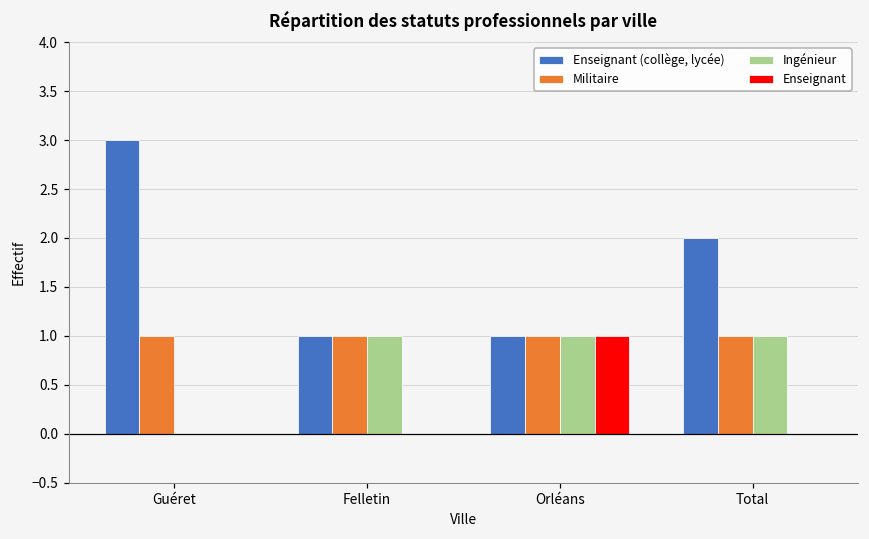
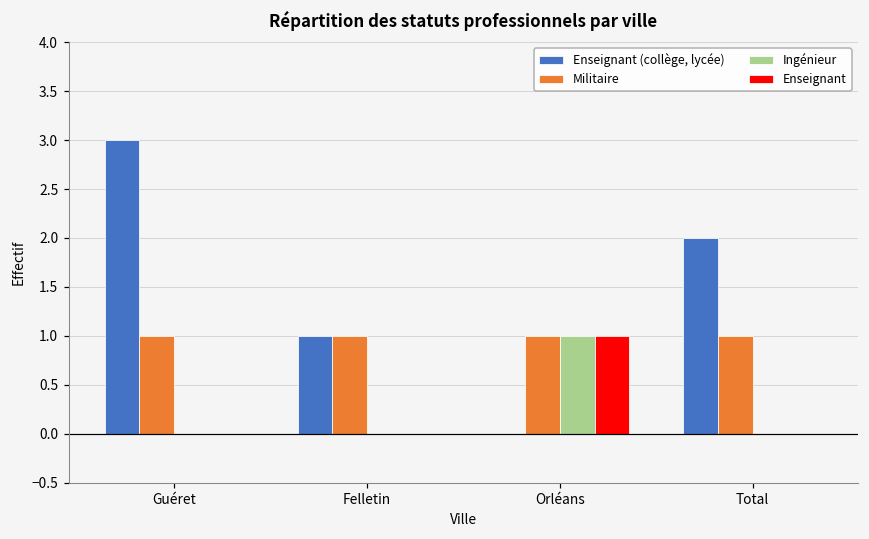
Ingénieur, Felletin: 1 -> 0
Enseignant (collège, lycée), Orléans: 1 -> 0
Ingénieur, Total: 1 -> 0
